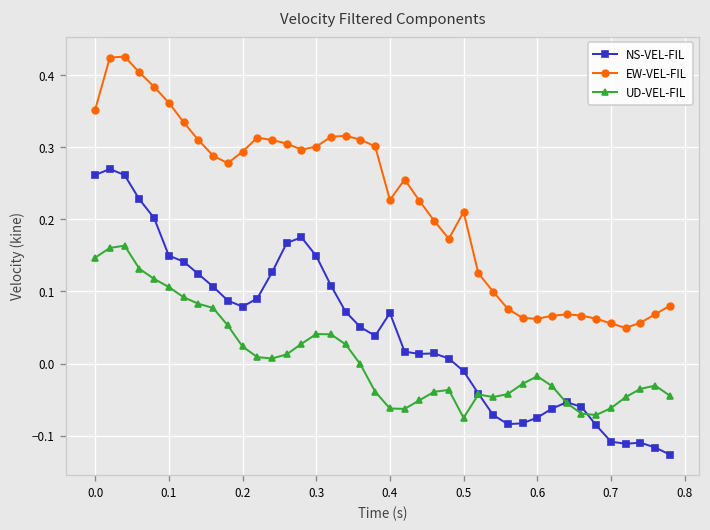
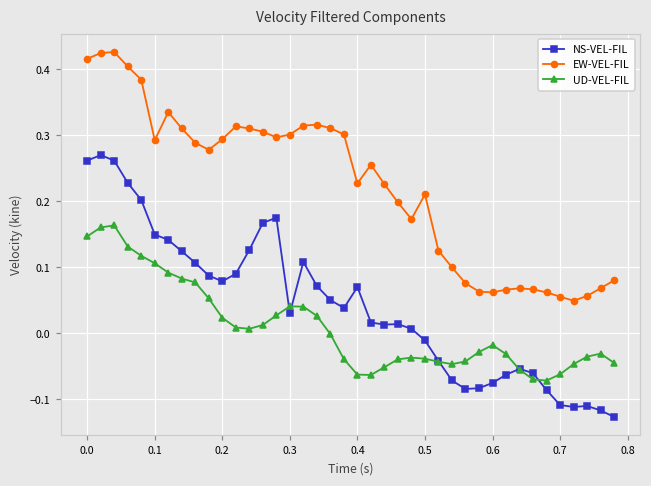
EW-VEL-FIL, 0.0: 0.35 -> 0.42
EW-VEL-FIL, 0.1: 0.36 -> 0.29
NS-VEL-FIL, 0.3: 0.15 -> 0.03
UD-VEL-FIL, 0.5: -0.08 -> -0.04
